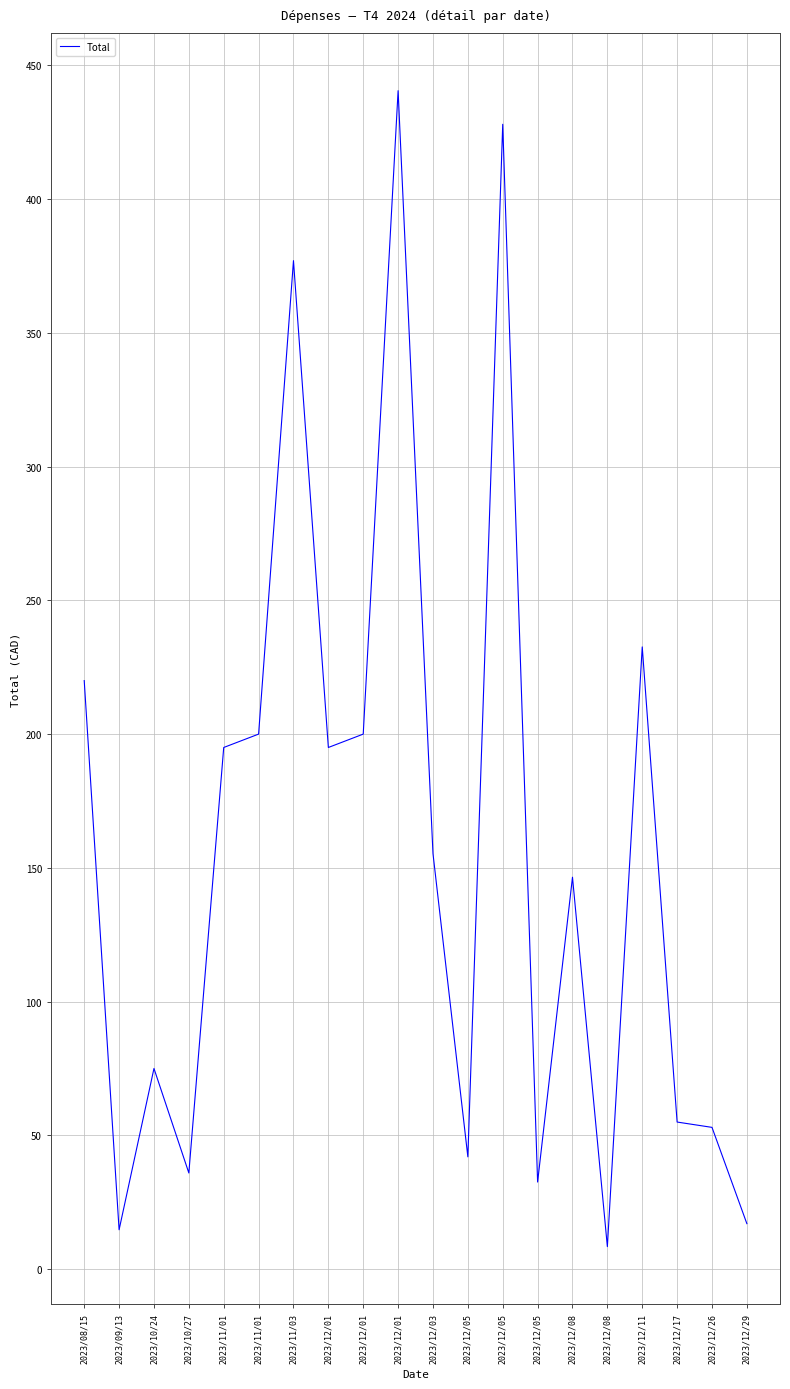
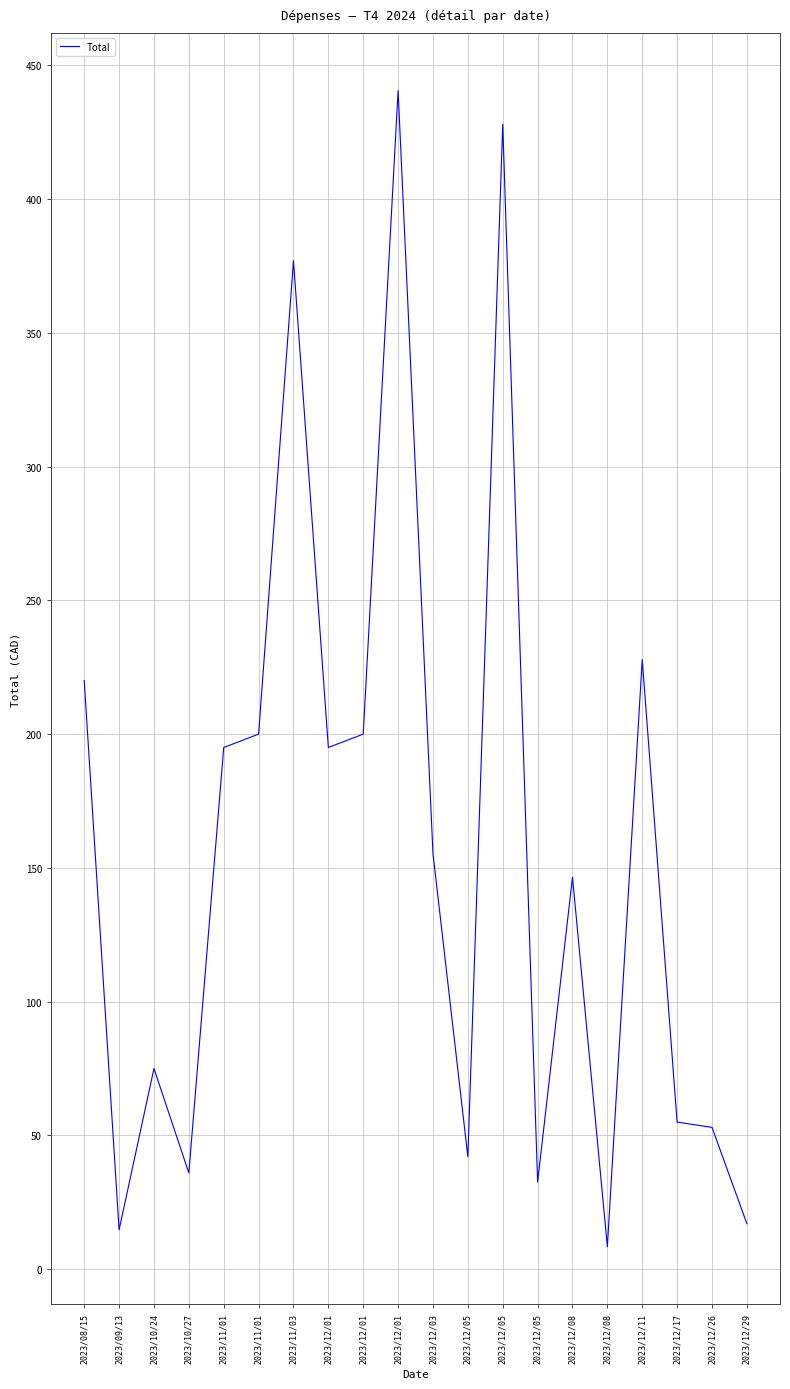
2023/12/11: 233 -> 228
